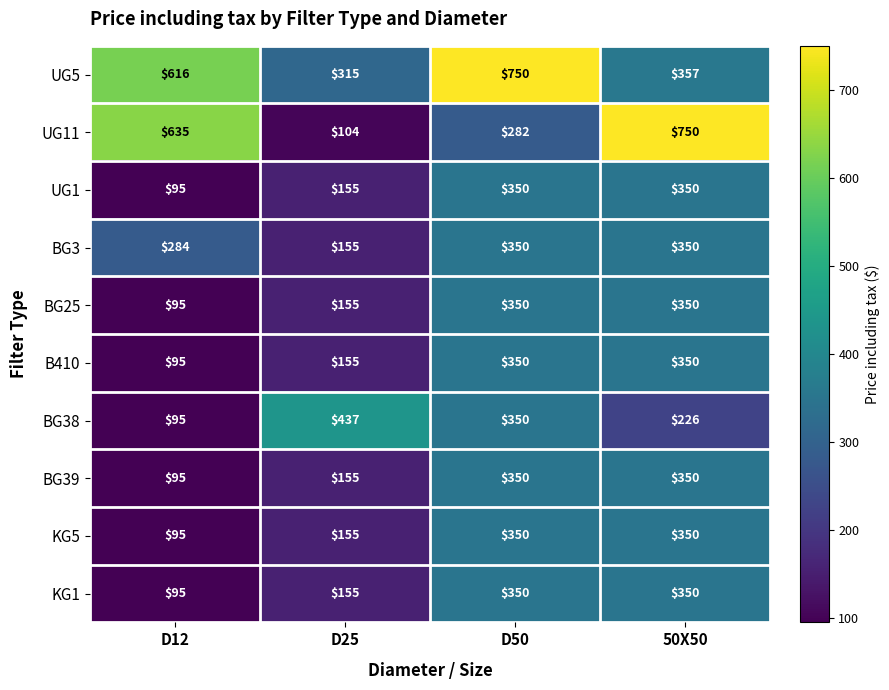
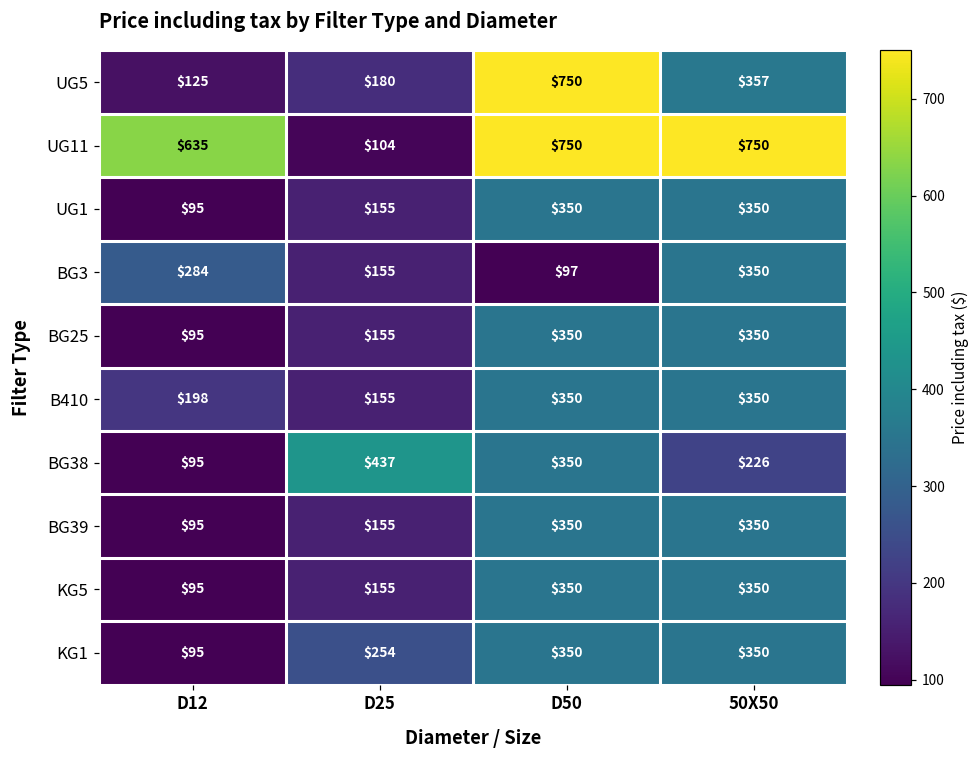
UG5, D12: $616 -> $125
UG5, D25: $315 -> $180
UG11, D50: $282 -> $750
BG3, D50: $350 -> $97
B410, D12: $95 -> $198
KG1, D25: $155 -> $254
